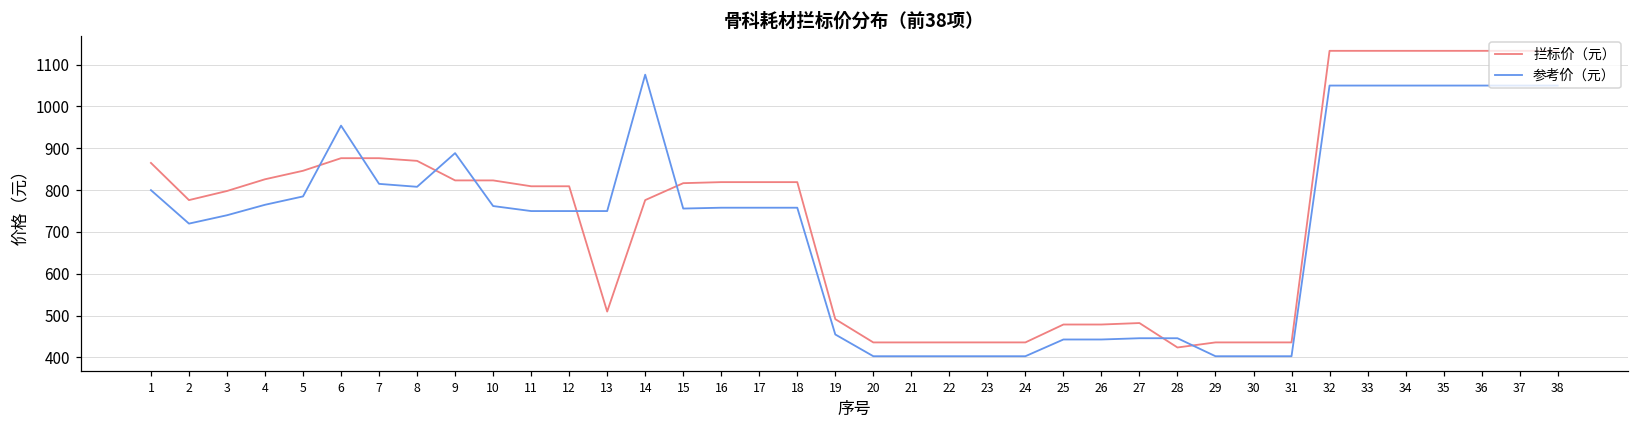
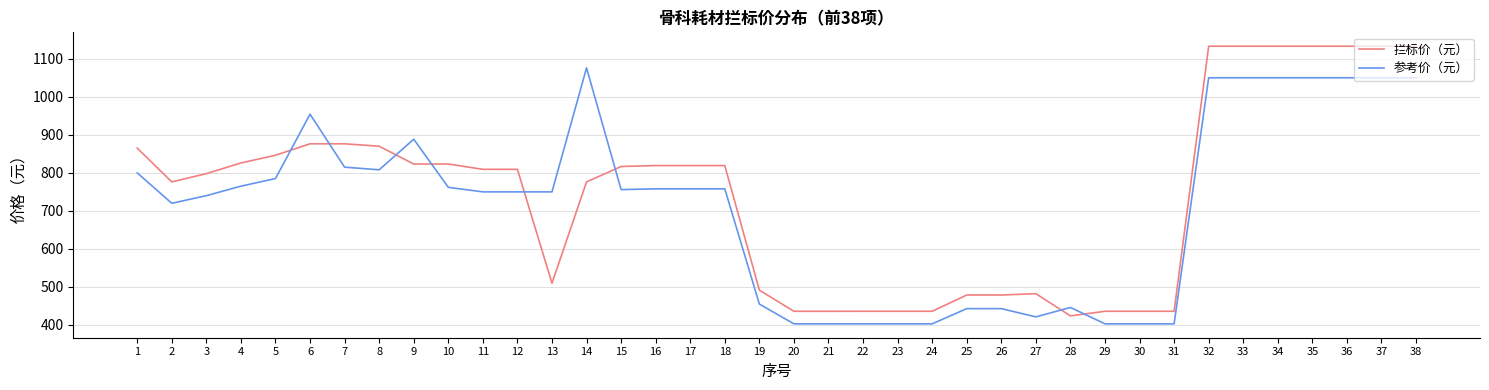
参考价（元）, 27: 450 -> 420
